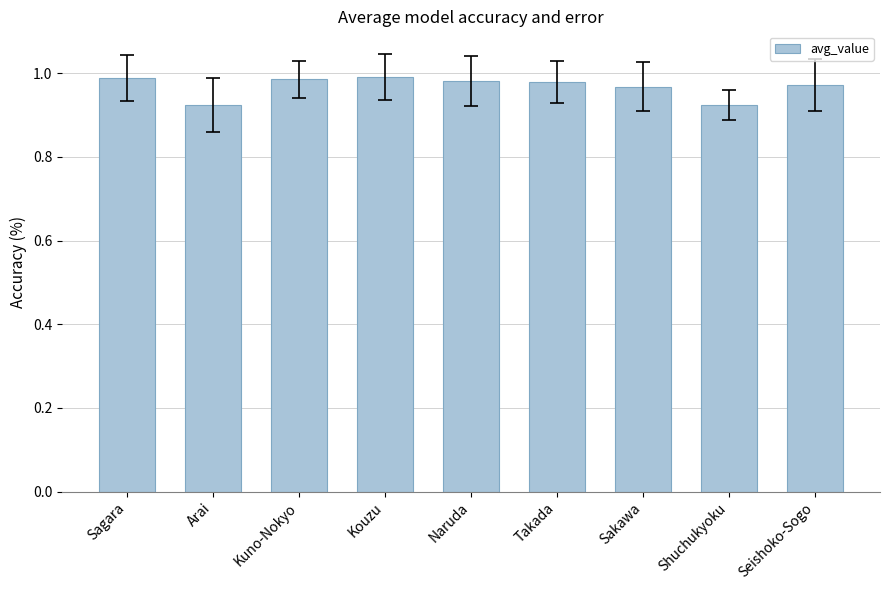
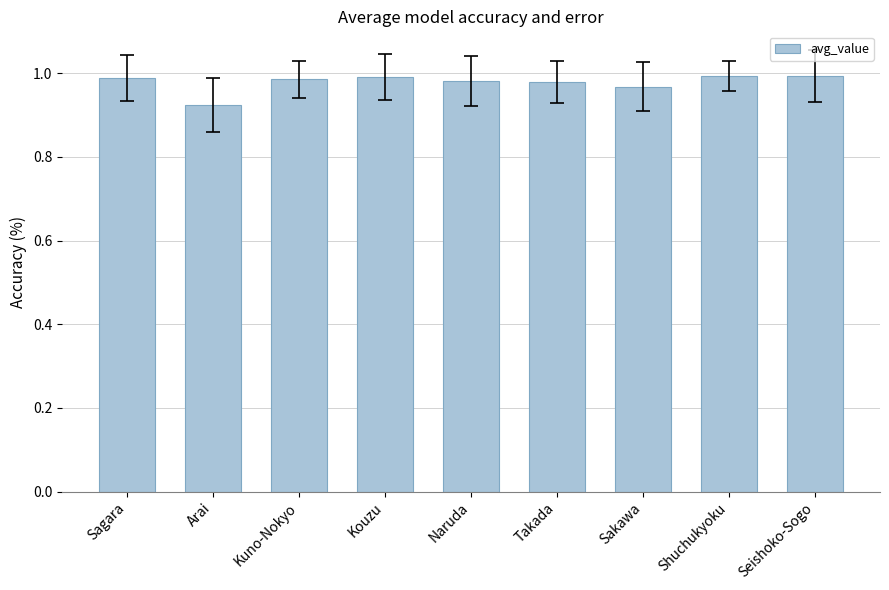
avg_value, Shuchukyoku: 0.92 -> 0.99
avg_value, Seishoko-Sogo: 0.97 -> 0.99
